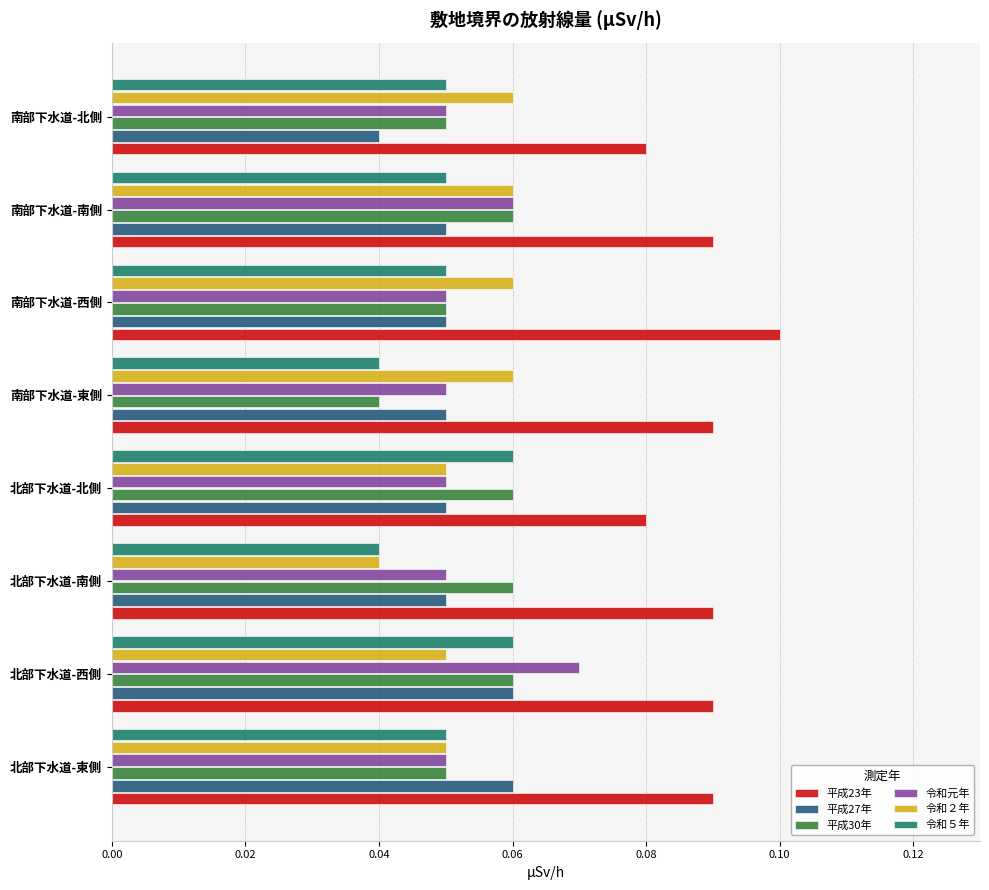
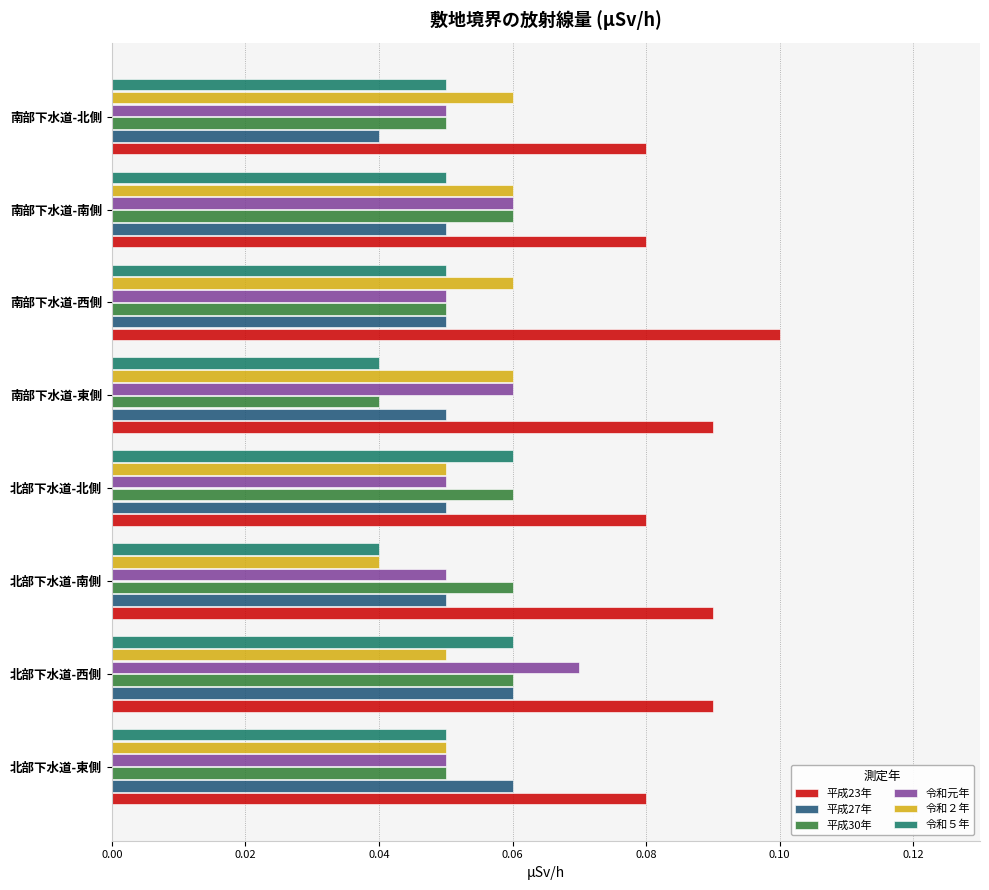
平成23年, 南部下水道-南側: 0.09 -> 0.08
令和元年, 南部下水道-東側: 0.05 -> 0.06
平成23年, 北部下水道-東側: 0.09 -> 0.08
